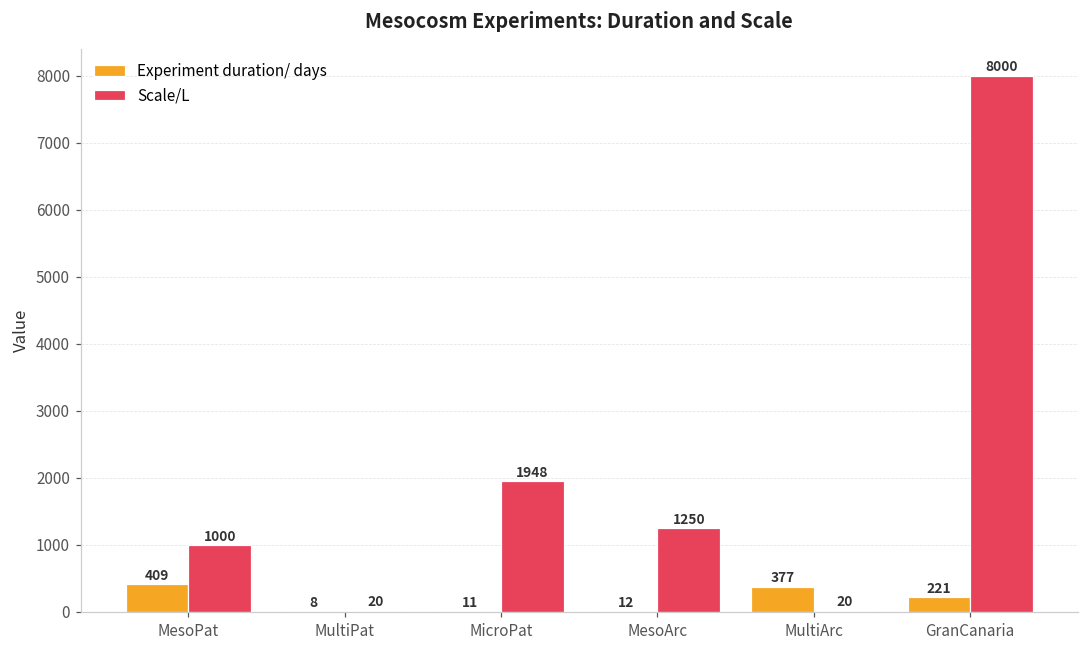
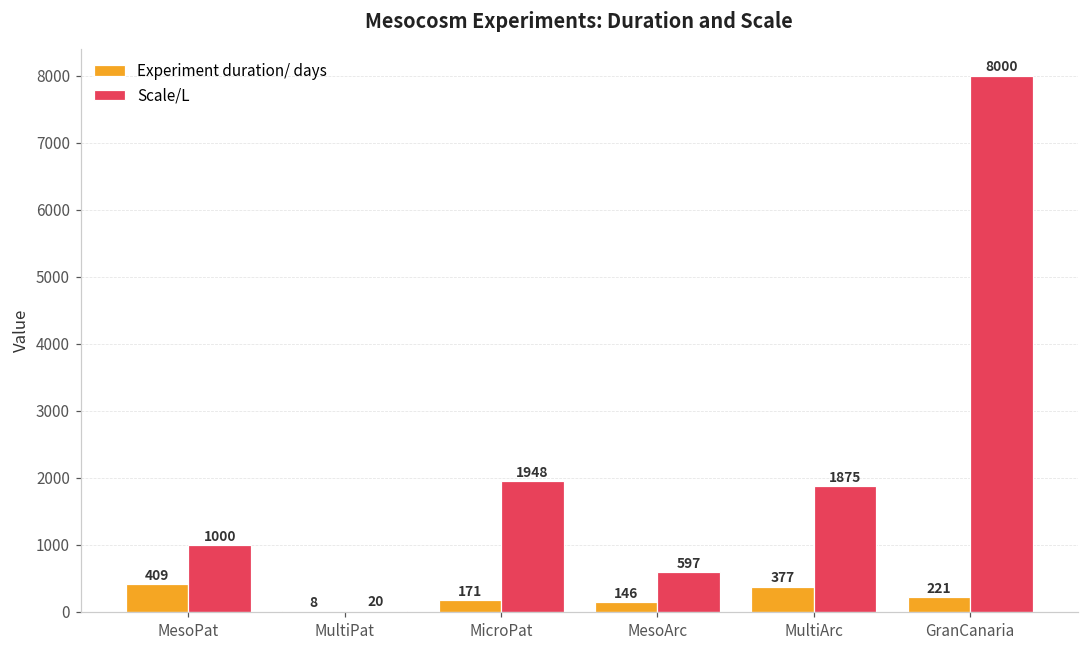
Experiment duration/ days, MicroPat: 11 -> 171
Experiment duration/ days, MesoArc: 12 -> 146
Scale/L, MesoArc: 1250 -> 597
Scale/L, MultiArc: 20 -> 1875
